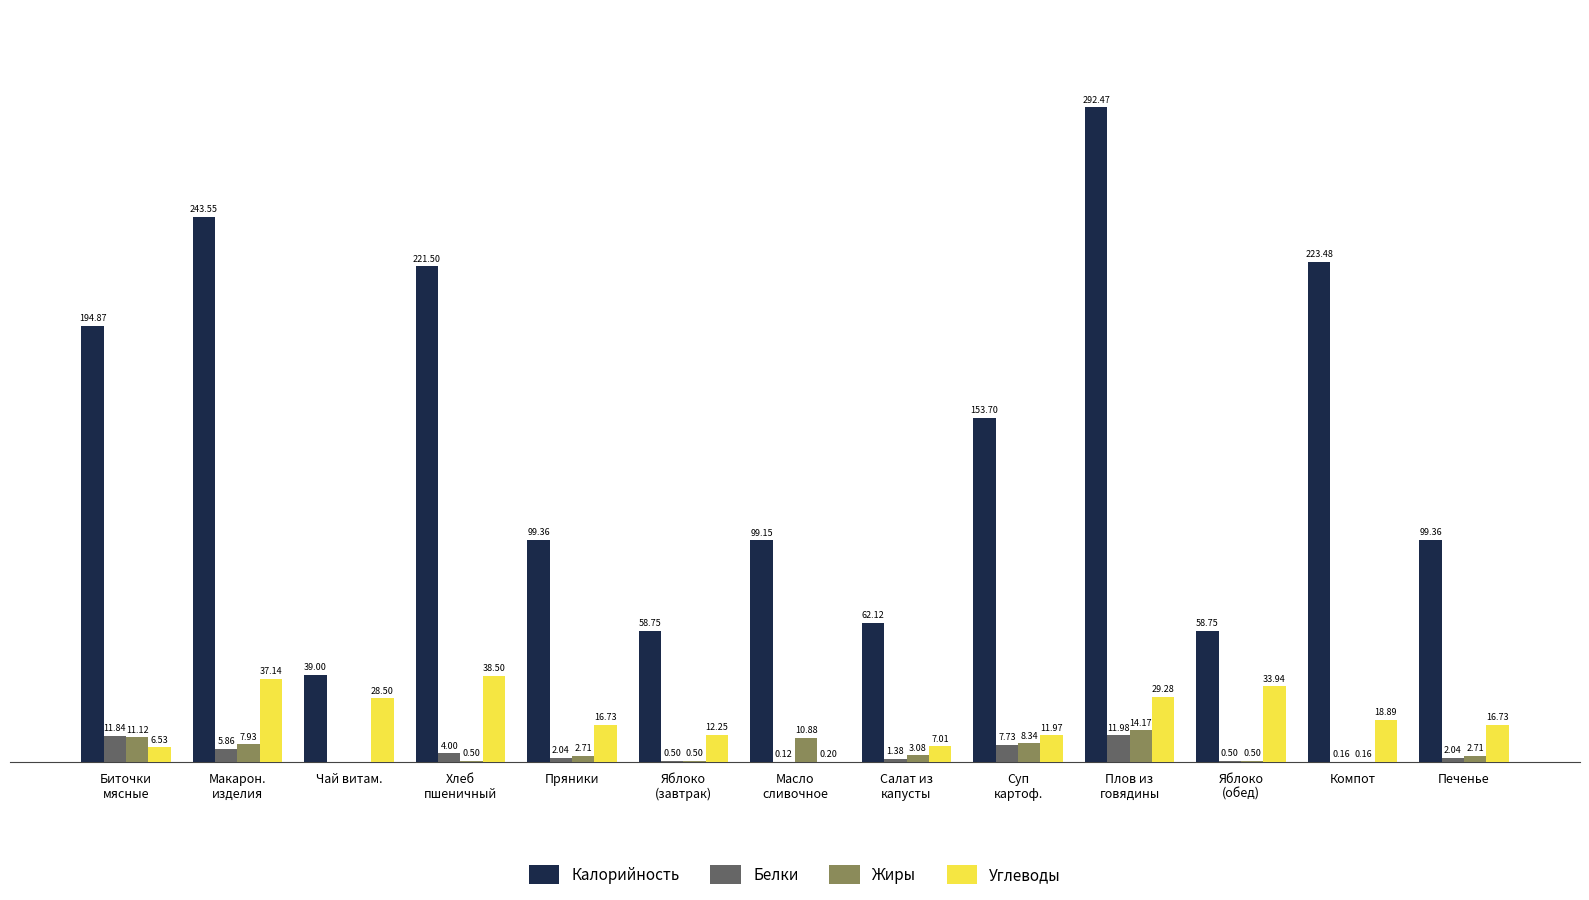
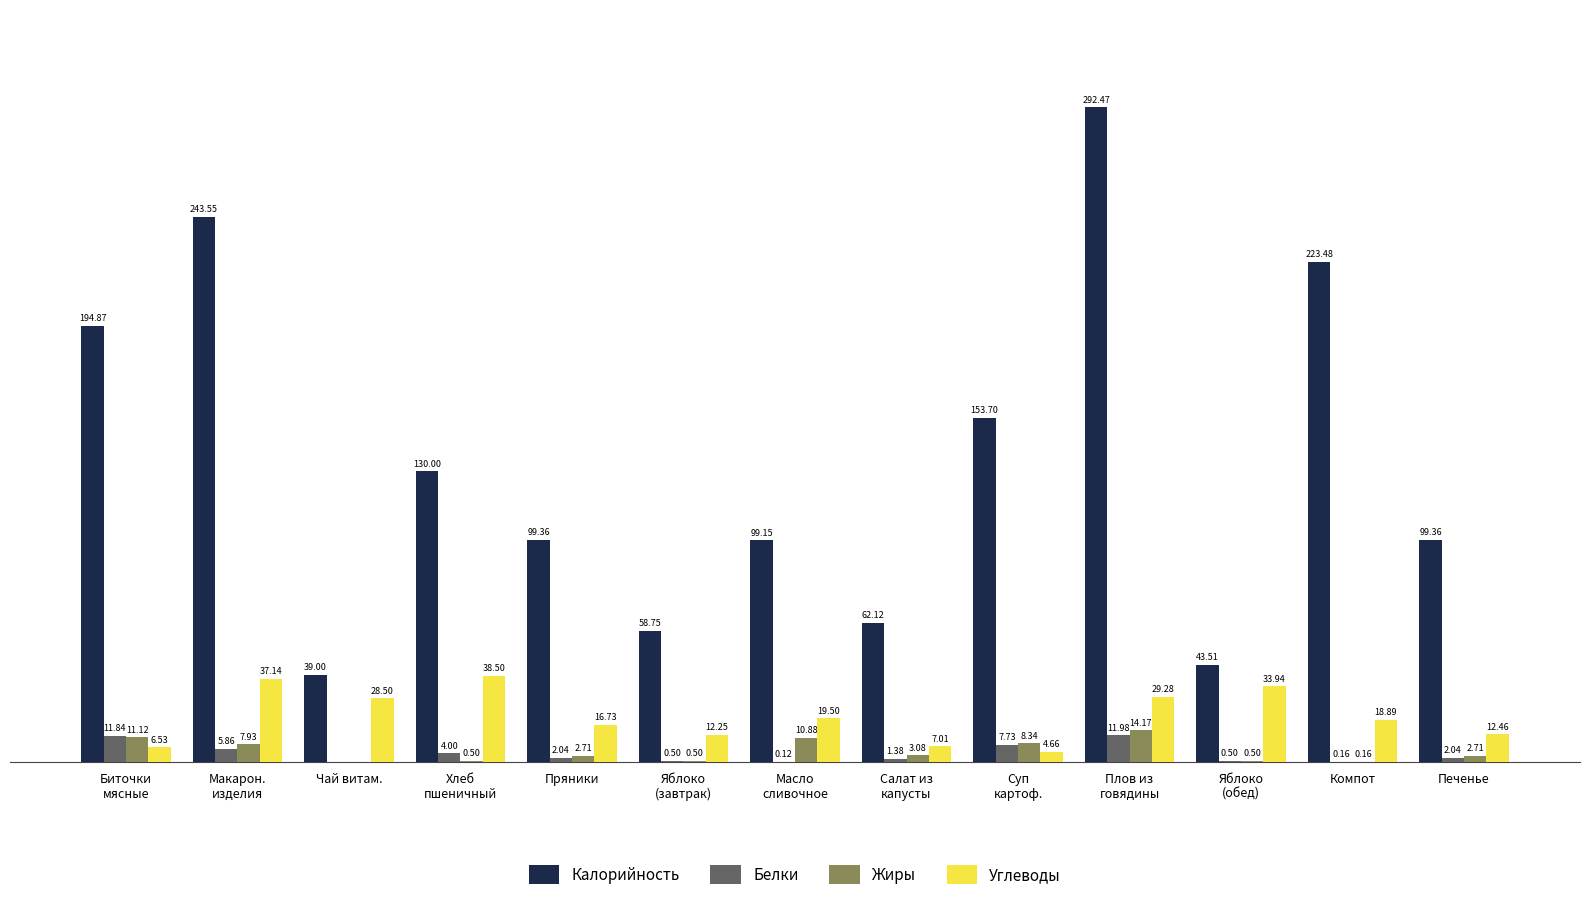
Калорийность, Хлеб пшеничный: 221.50 -> 130.00
Углеводы, Масло сливочное: 0.20 -> 19.50
Углеводы, Суп картоф.: 11.97 -> 4.66
Калорийность, Яблоко (обед): 58.75 -> 43.51
Углеводы, Печенье: 16.73 -> 12.46
